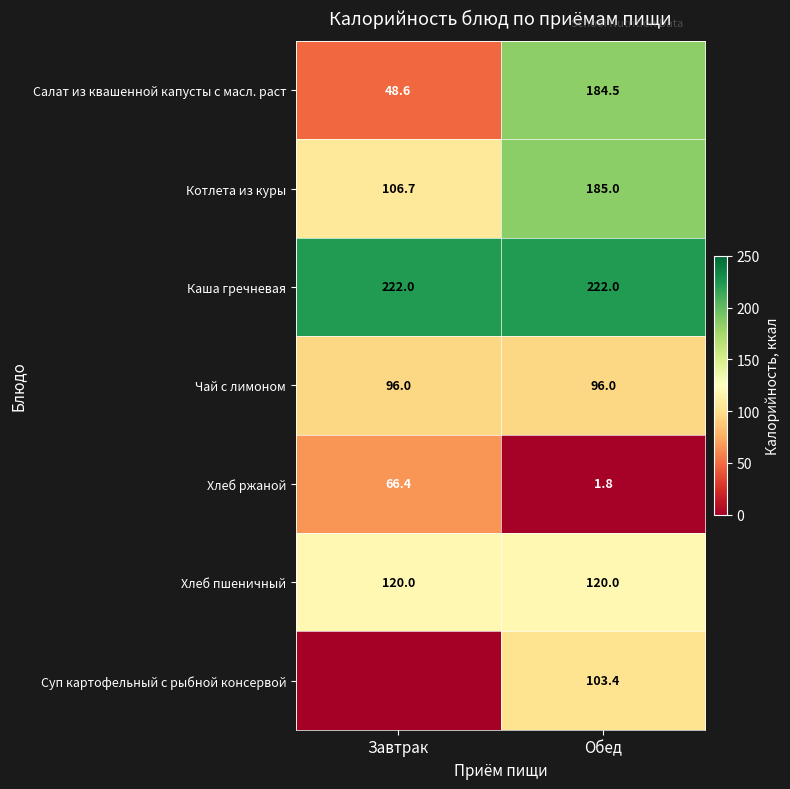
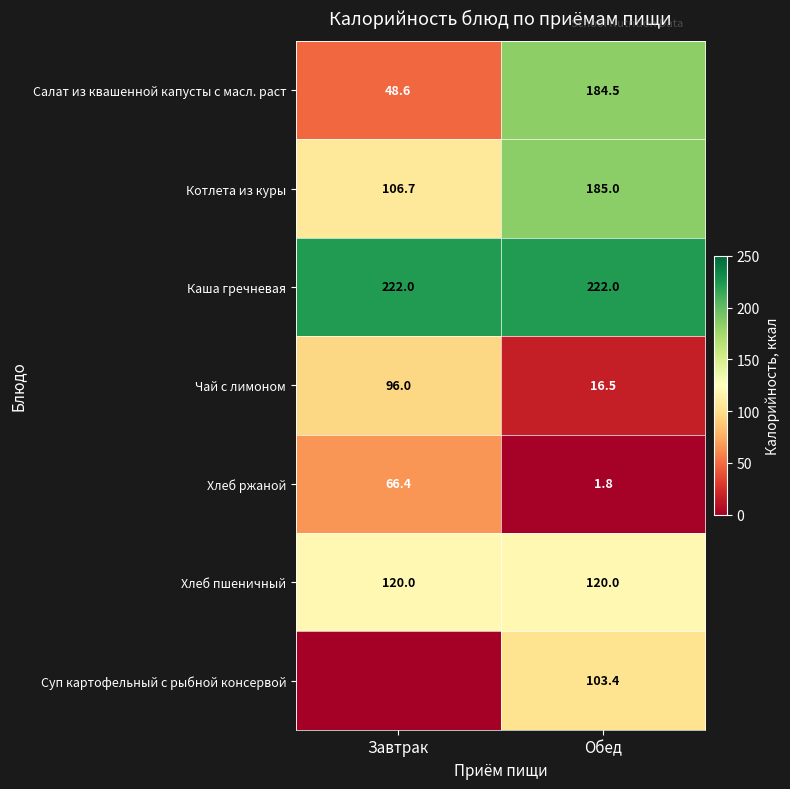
Чай с лимоном, Обед: 96.0 -> 16.5
